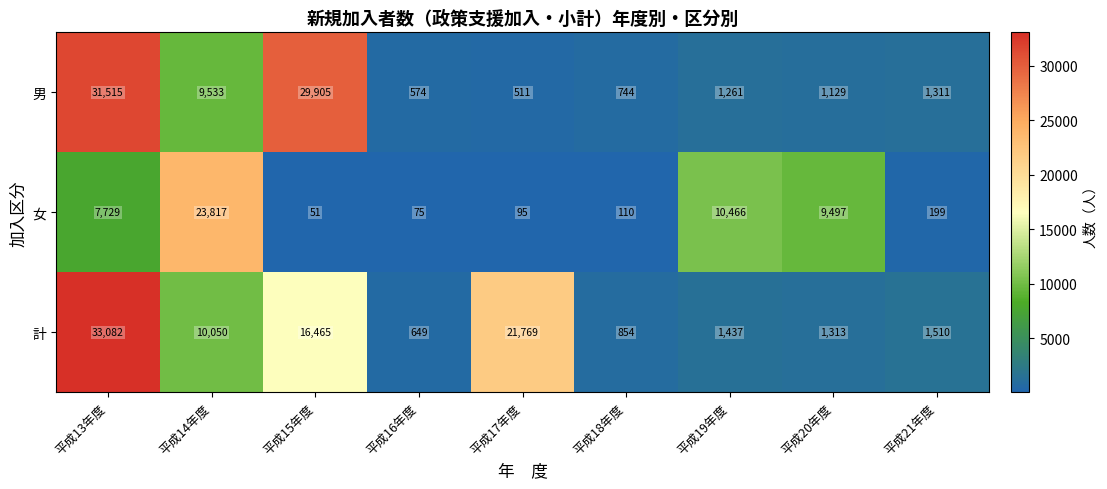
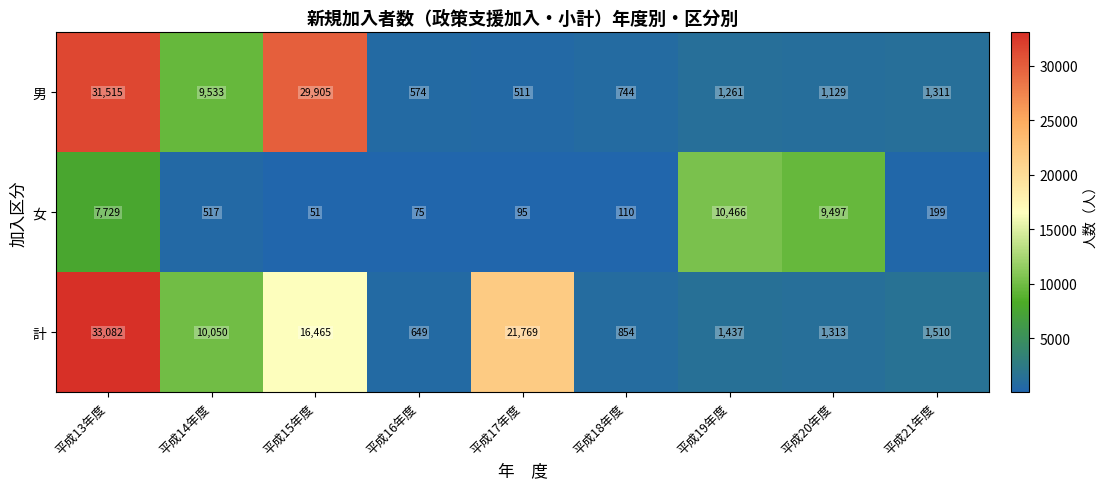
女, 平成14年度: 23,817 -> 517
